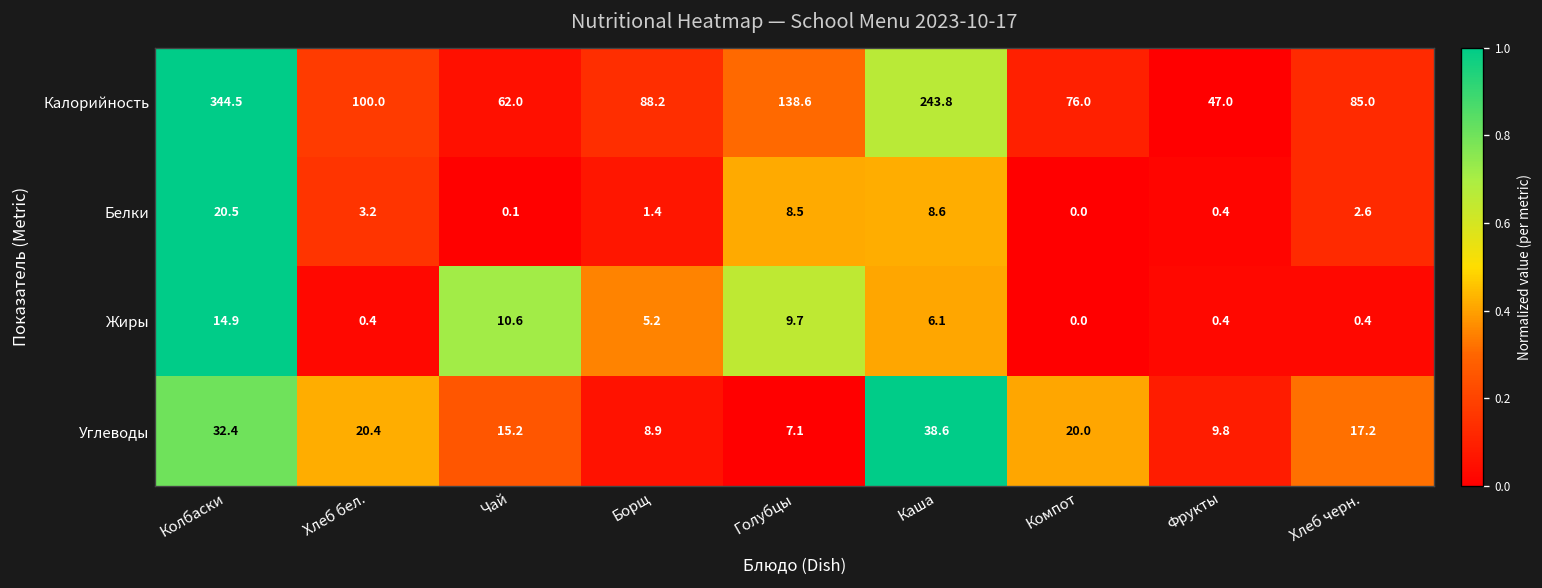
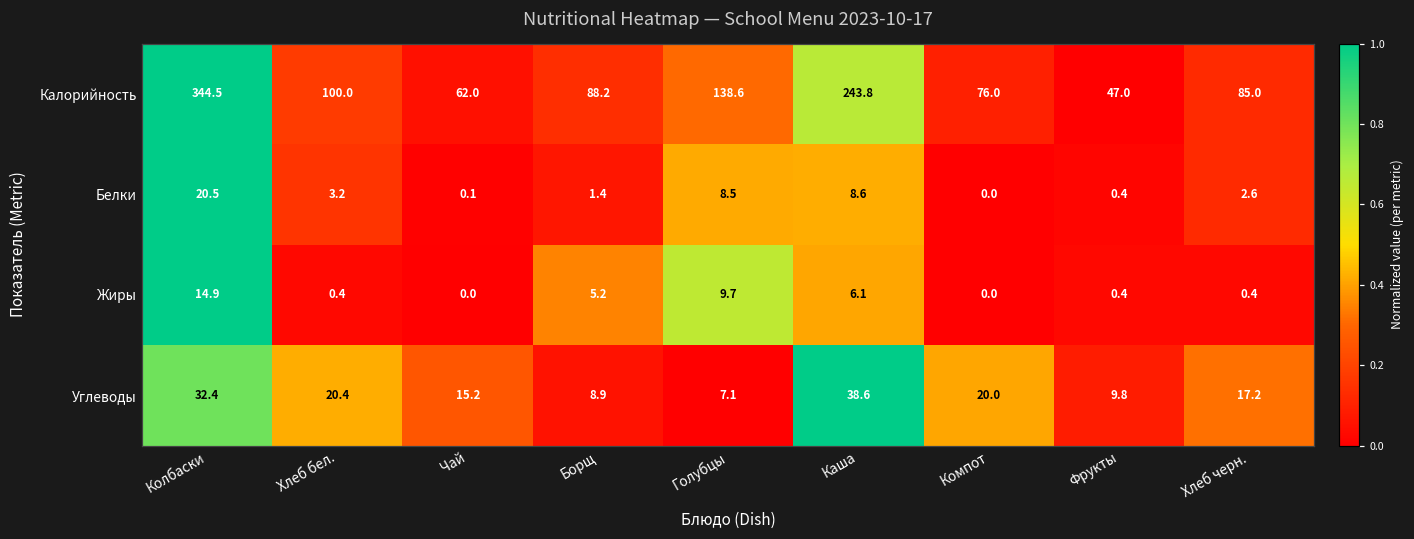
Жиры, Чай: 10.6 -> 0.0
